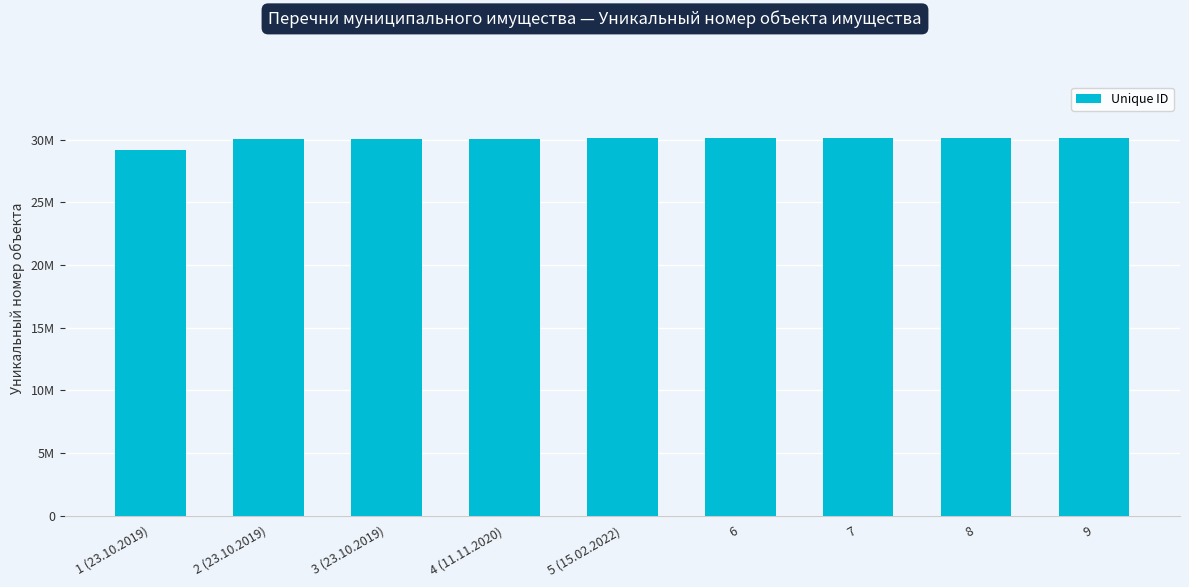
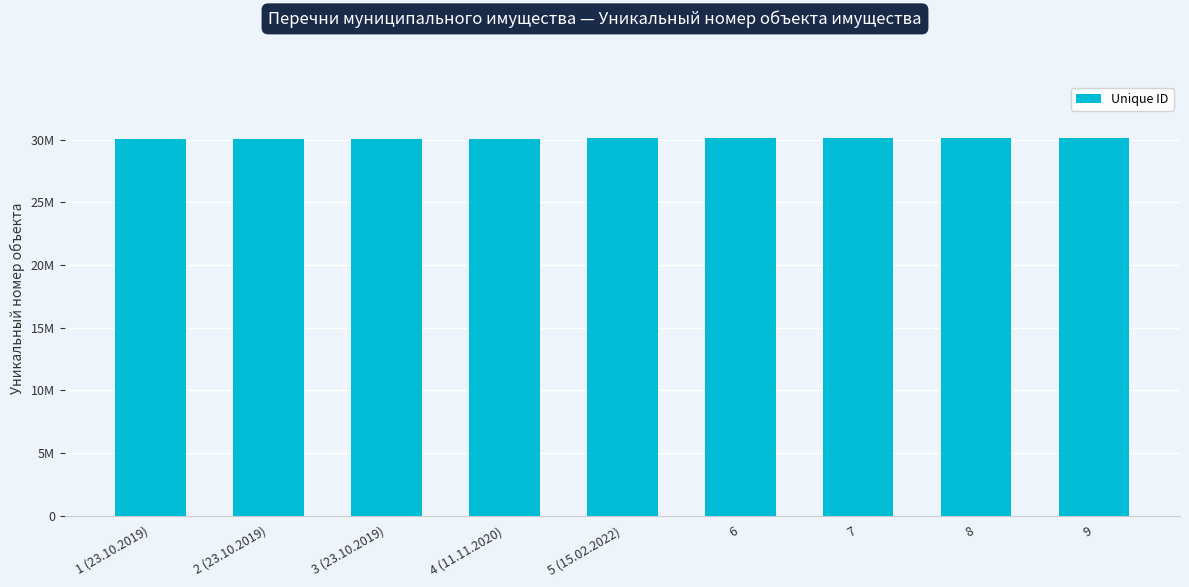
1 (23.10.2019): 29200000 -> 30100000
